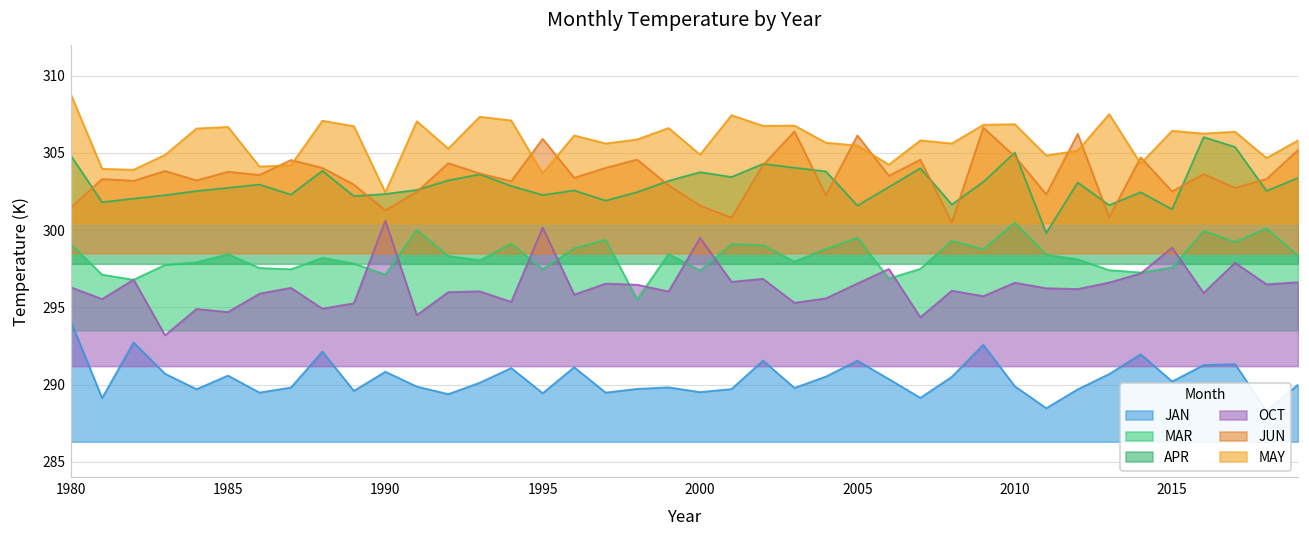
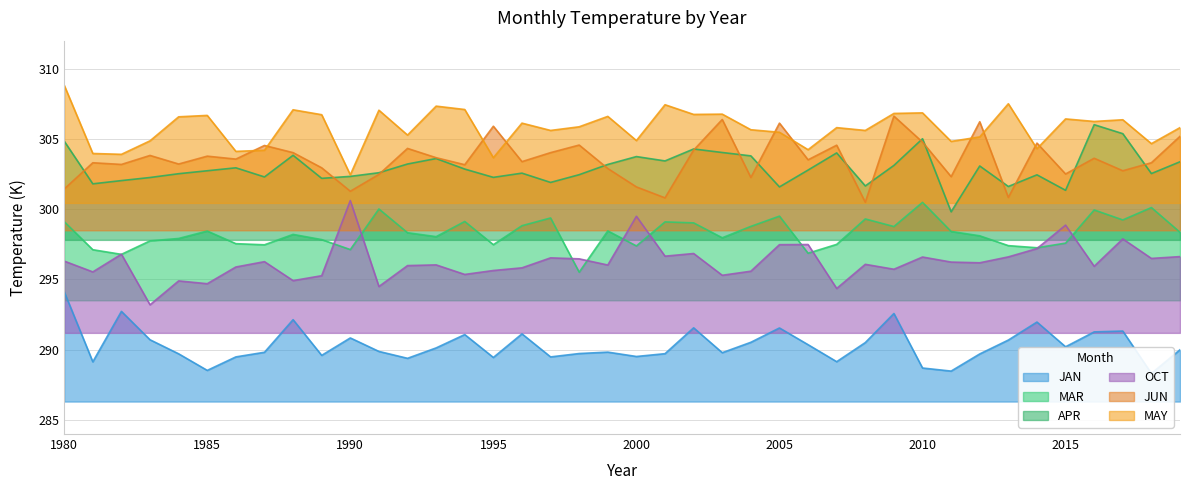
JAN, 1985: 290.6 -> 288.5
OCT, 1995: 300.2 -> 295.6
OCT, 2005: 296.6 -> 297.5
JAN, 2010: 289.9 -> 288.7
